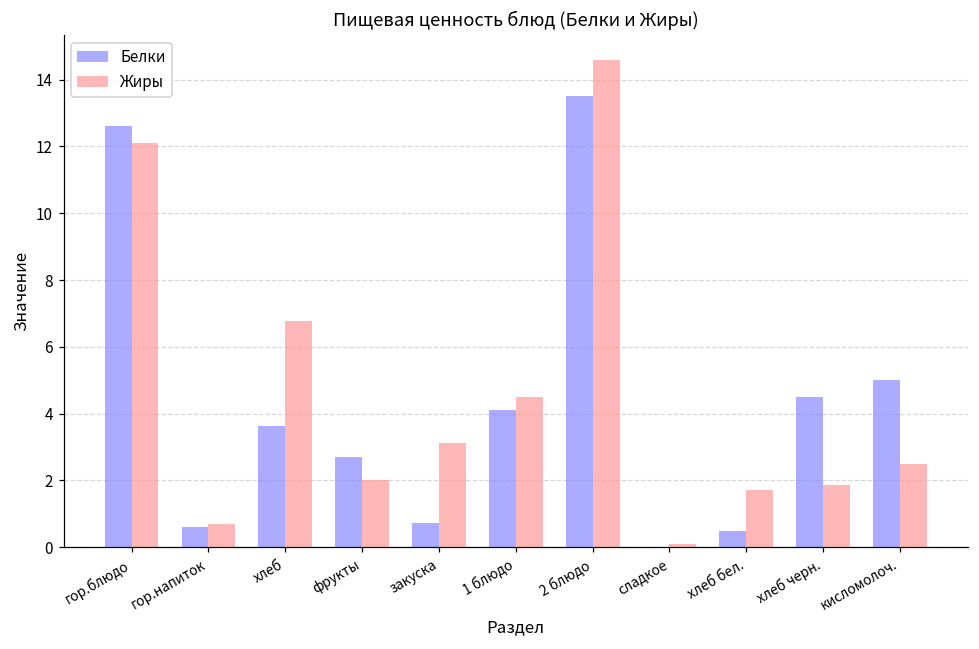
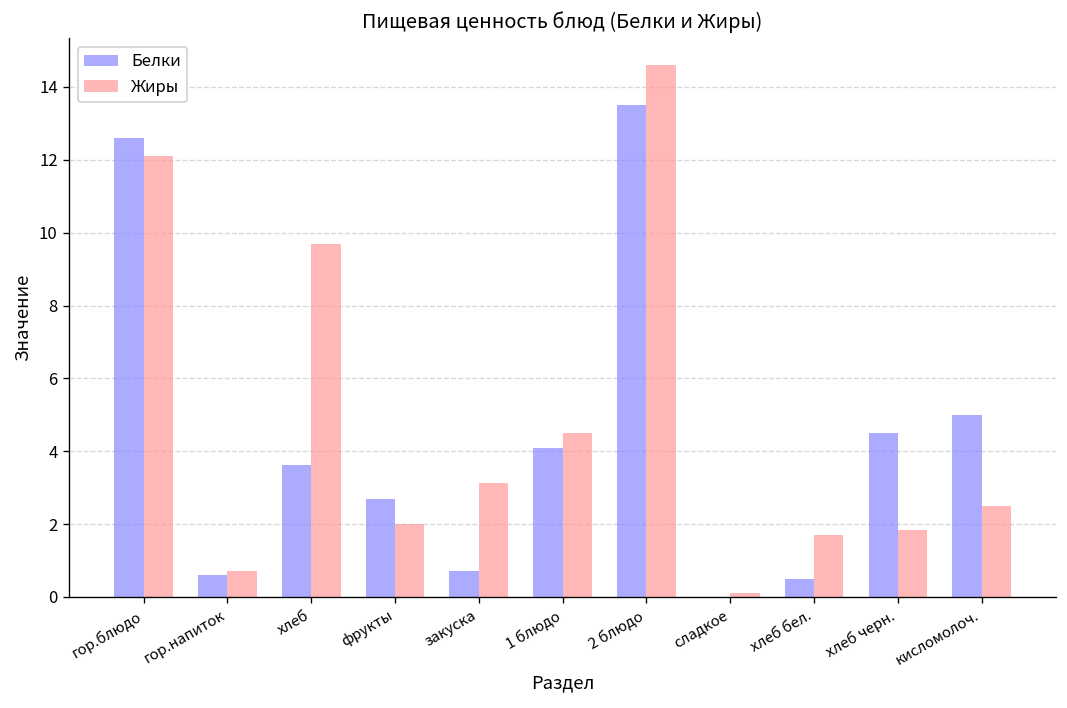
Жиры, хлеб: 6.8 -> 9.7
